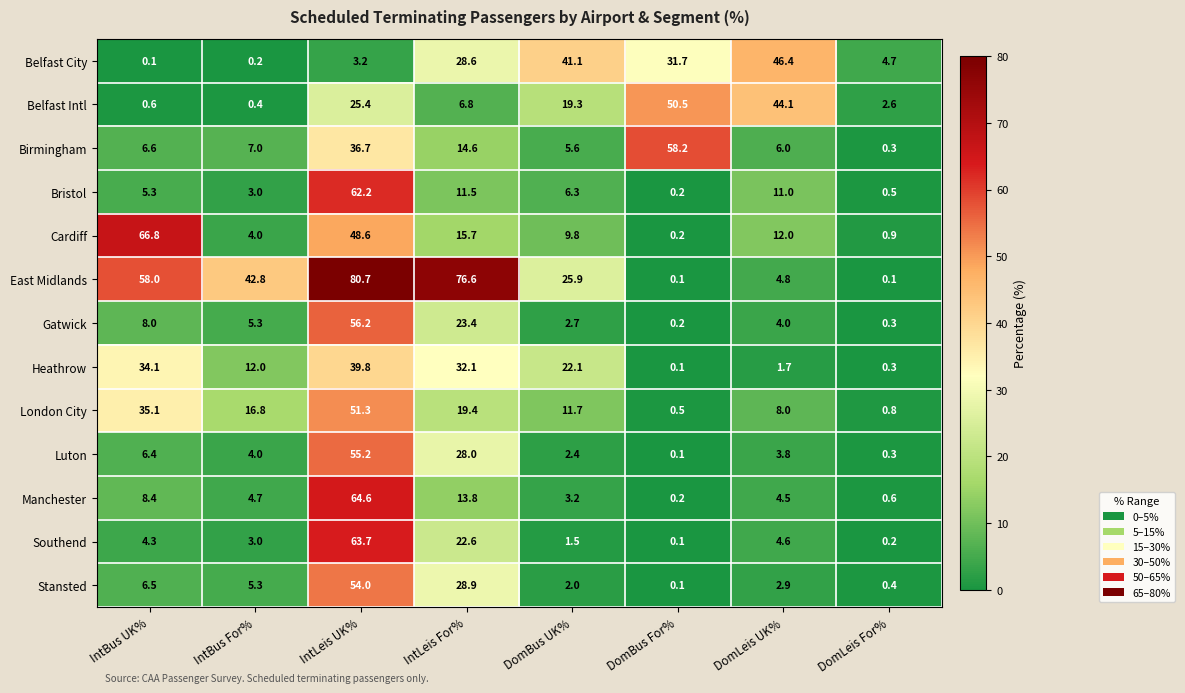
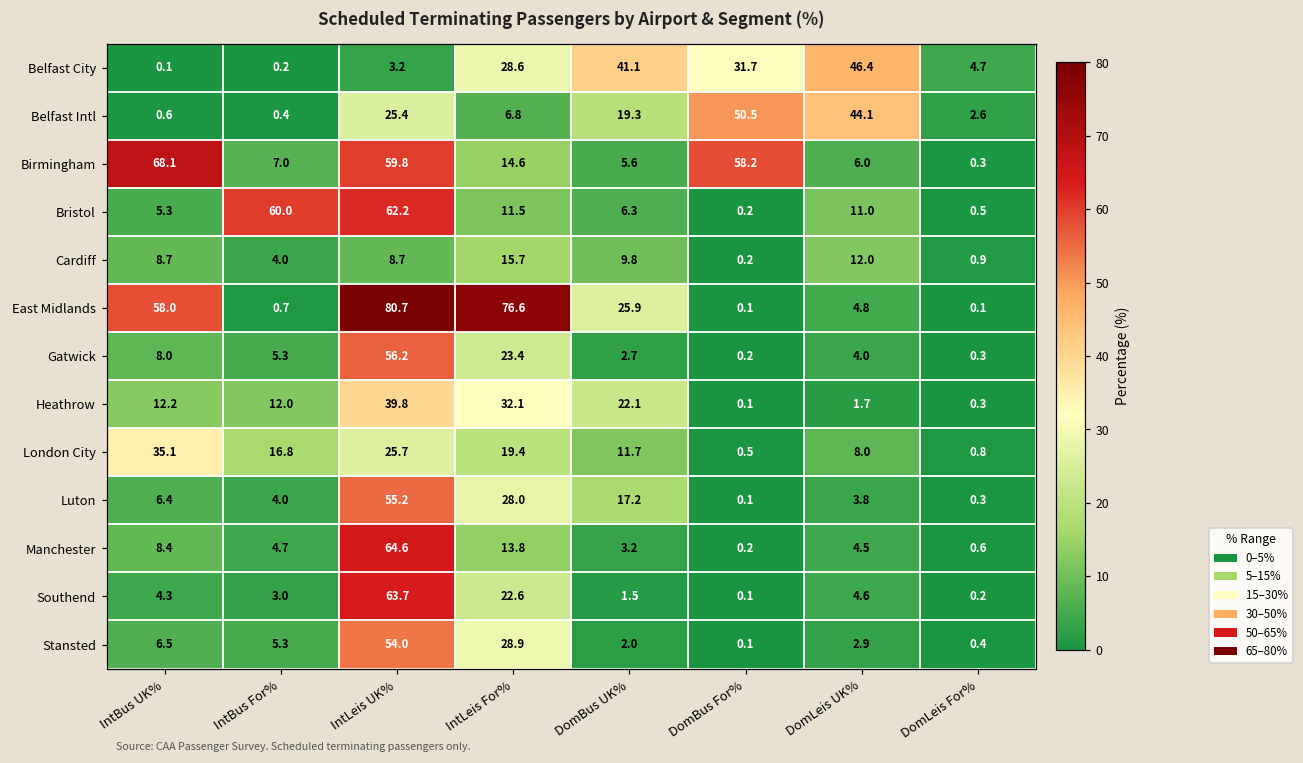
Birmingham, IntBus UK%: 6.6 -> 68.1
Birmingham, IntLeis UK%: 36.7 -> 59.8
Bristol, IntBus For%: 3.0 -> 60.0
Cardiff, IntBus UK%: 66.8 -> 8.7
Cardiff, IntLeis UK%: 48.6 -> 8.7
East Midlands, IntBus For%: 42.8 -> 0.7
Heathrow, IntBus UK%: 34.1 -> 12.2
London City, IntLeis UK%: 51.3 -> 25.7
Luton, DomBus UK%: 2.4 -> 17.2
